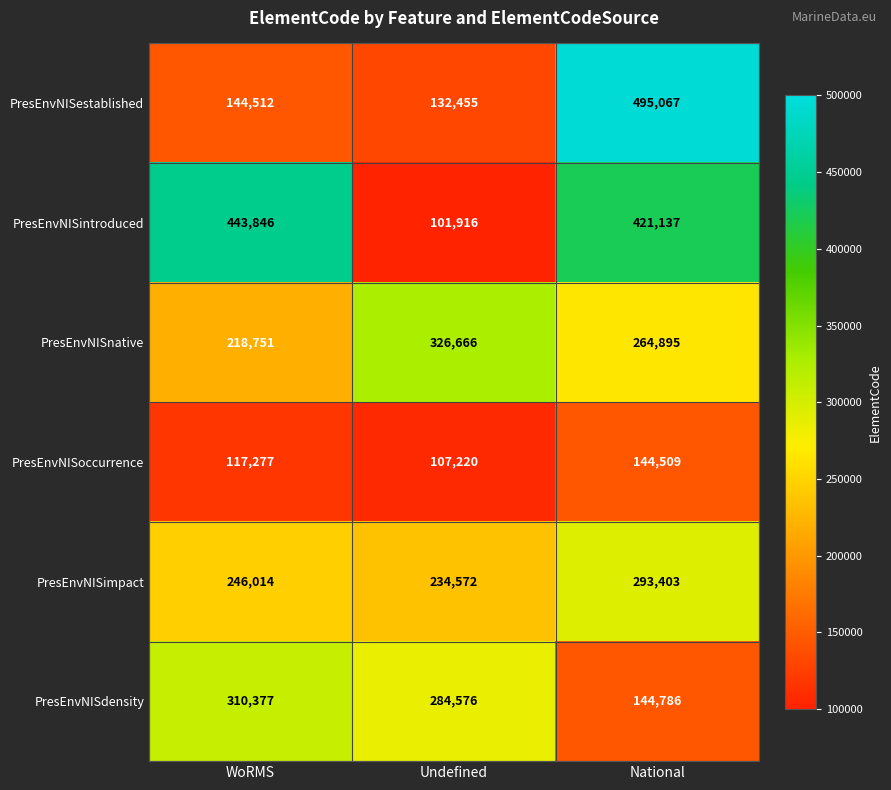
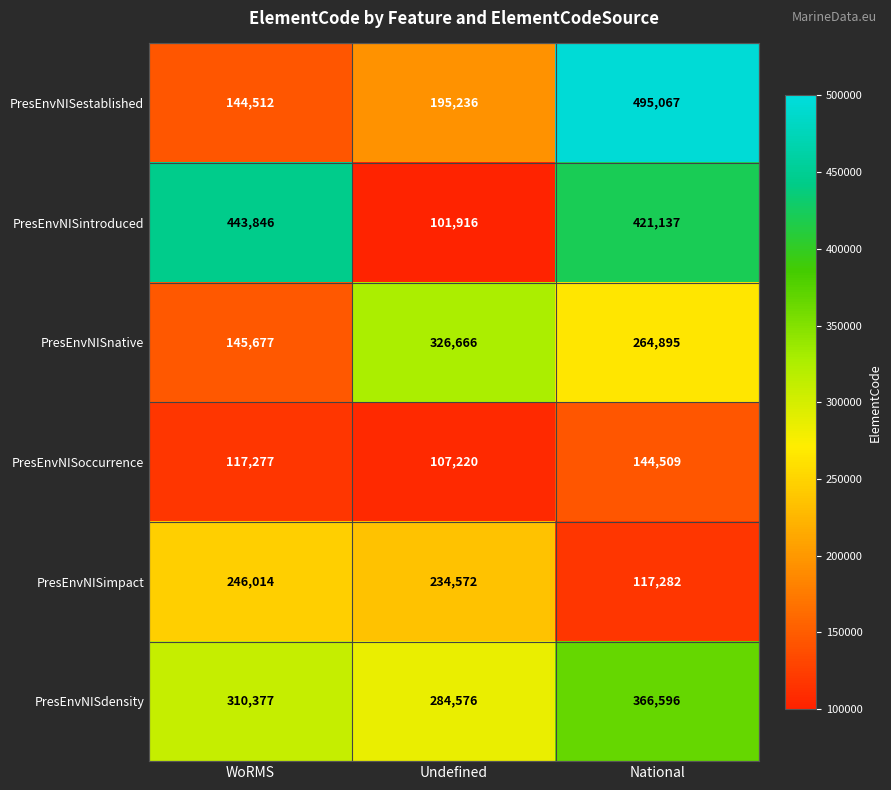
PresEnvNISestablished, Undefined: 132,455 -> 195,236
PresEnvNISnative, WoRMS: 218,751 -> 145,677
PresEnvNISimpact, National: 293,403 -> 117,282
PresEnvNISdensity, National: 144,786 -> 366,596
